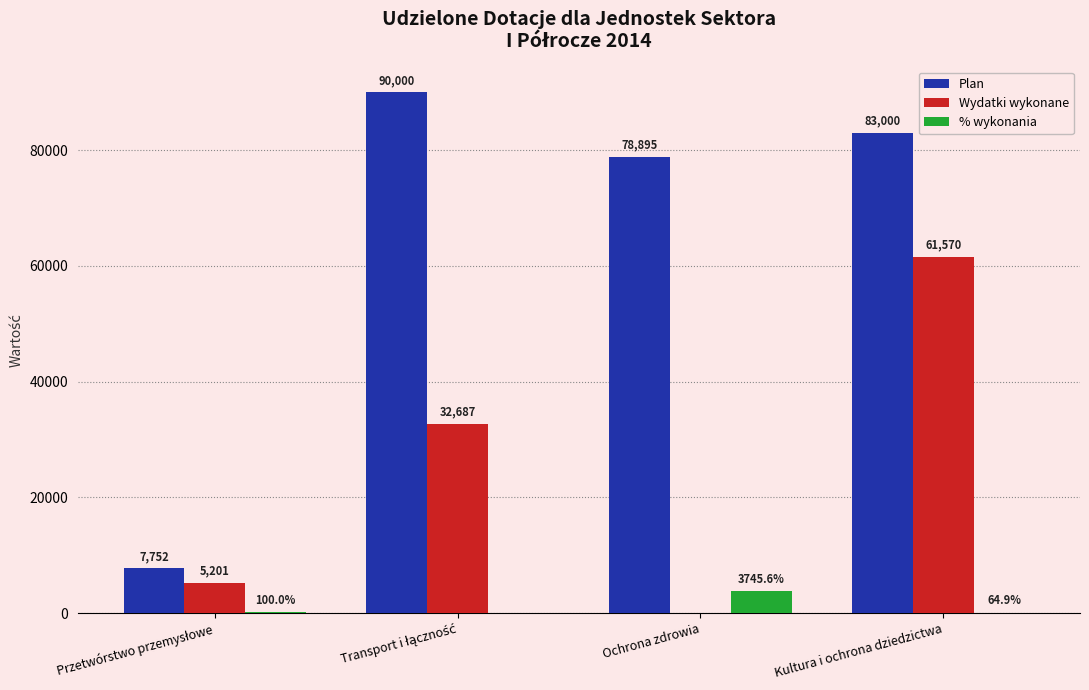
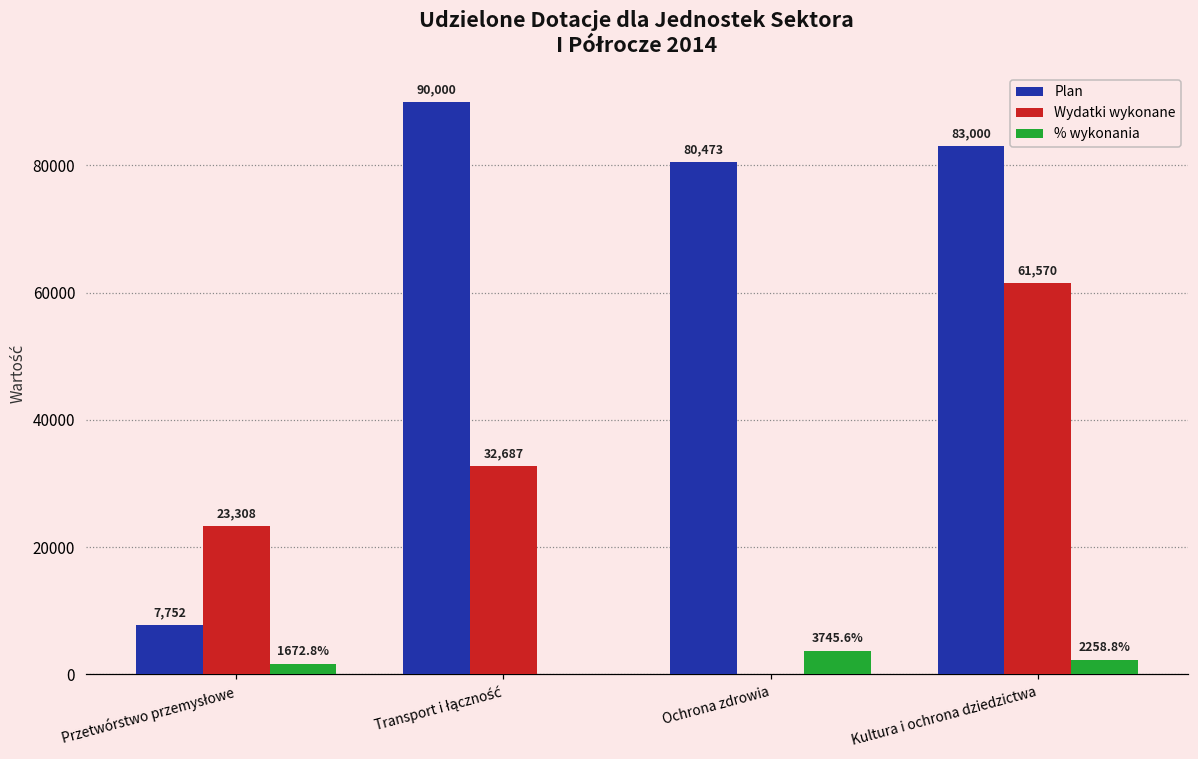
Wydatki wykonane, Przetwórstwo przemysłowe: 5,201 -> 23,308
% wykonania, Przetwórstwo przemysłowe: 100.0% -> 1672.8%
Plan, Ochrona zdrowia: 78,895 -> 80,473
% wykonania, Kultura i ochrona dziedzictwa: 64.9% -> 2258.8%
